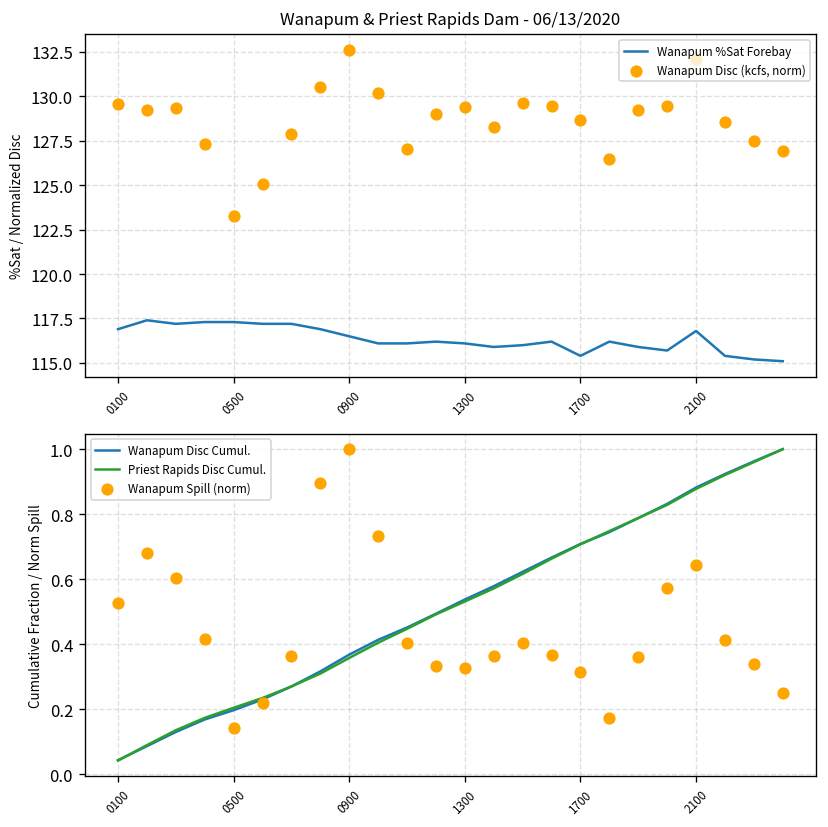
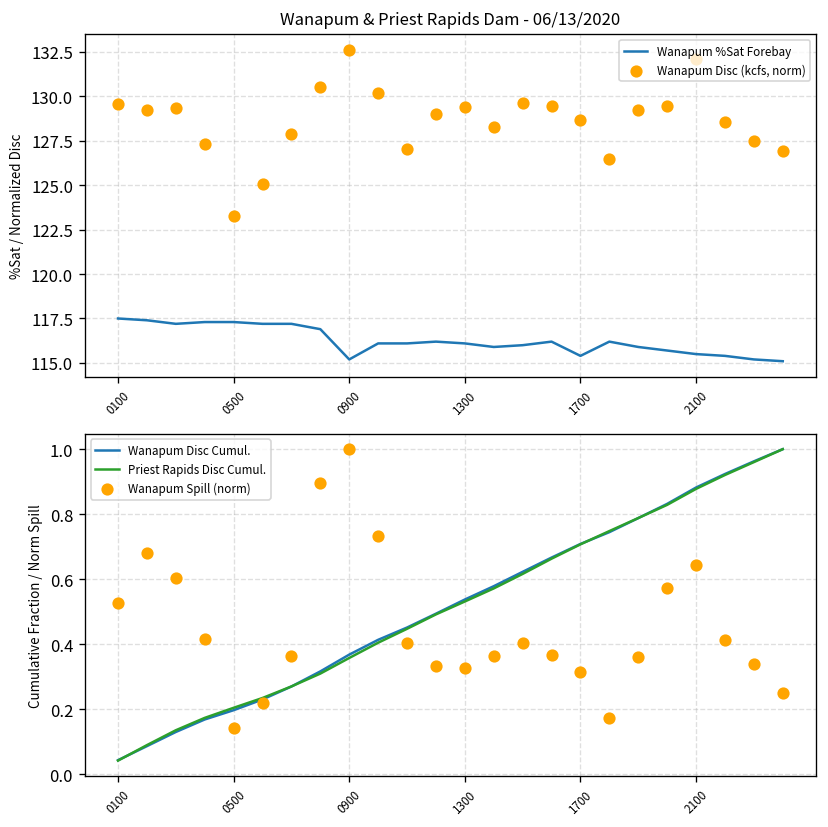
Wanapum & Priest Rapids Dam - 06/13/2020, Wanapum %Sat Forebay, 0100: 116.9 -> 117.5
Wanapum & Priest Rapids Dam - 06/13/2020, Wanapum %Sat Forebay, 0900: 116.5 -> 115.2
Wanapum & Priest Rapids Dam - 06/13/2020, Wanapum %Sat Forebay, 2100: 116.8 -> 115.5
